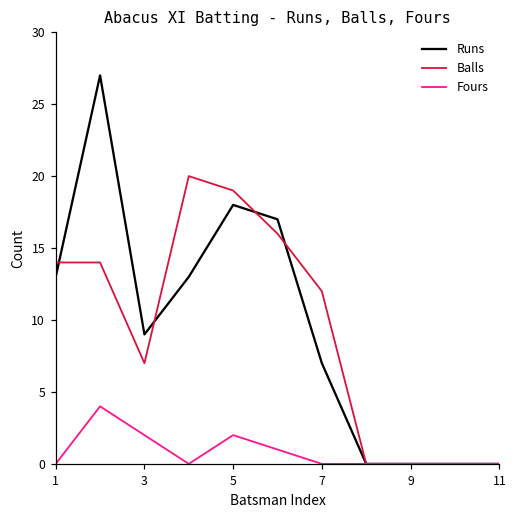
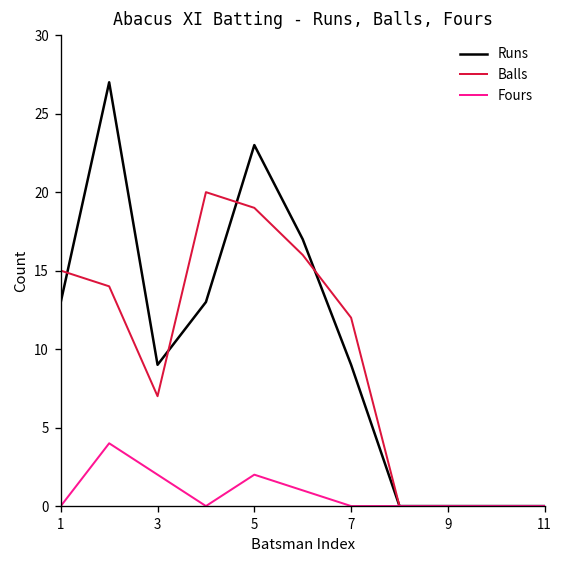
Balls, 1: 14 -> 15
Runs, 5: 18 -> 23
Runs, 7: 7 -> 9
